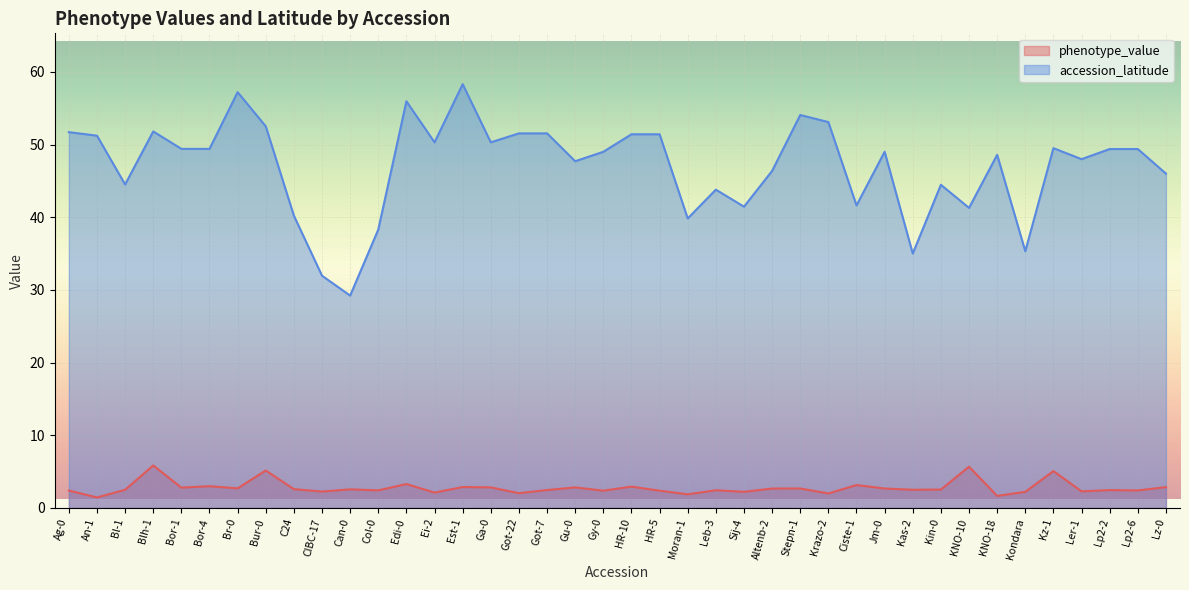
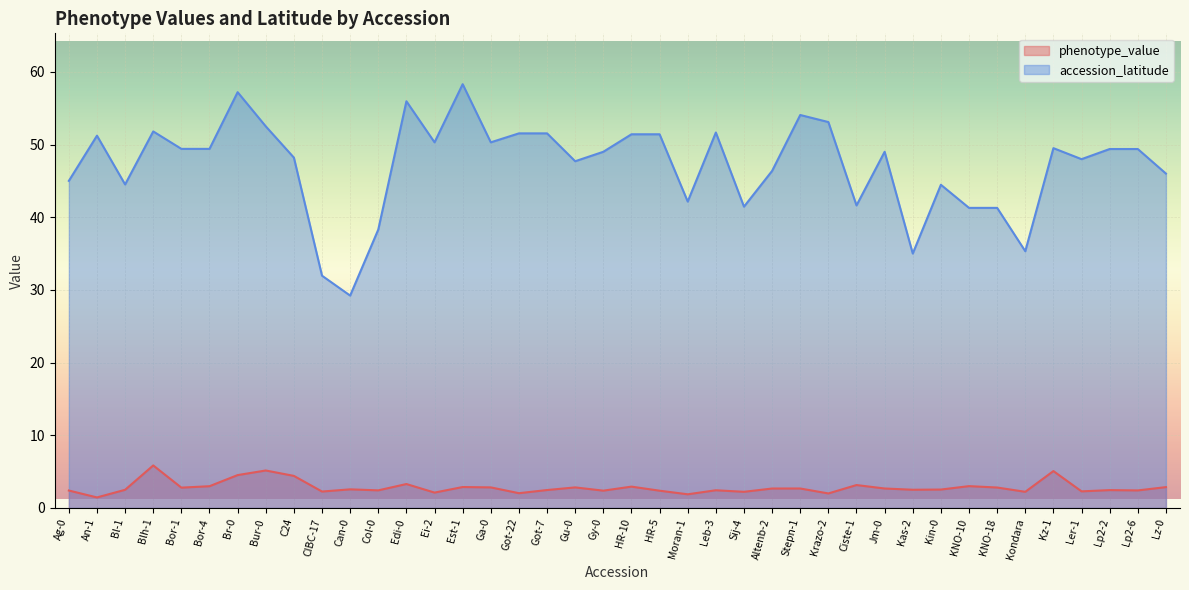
accession_latitude, Ag-0: 52 -> 45
phenotype_value, Br-0: 3 -> 5
phenotype_value, C24: 3 -> 4
accession_latitude, C24: 40 -> 48
accession_latitude, Moran-1: 40 -> 42
accession_latitude, Leb-3: 44 -> 52
phenotype_value, KNO-10: 6 -> 3
phenotype_value, KNO-18: 2 -> 3
accession_latitude, KNO-18: 49 -> 41
